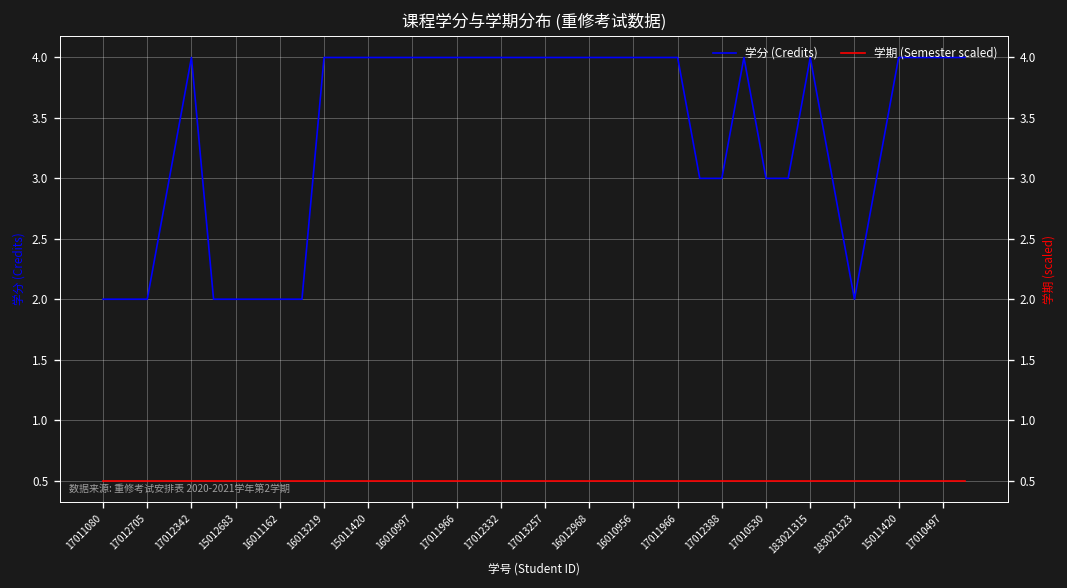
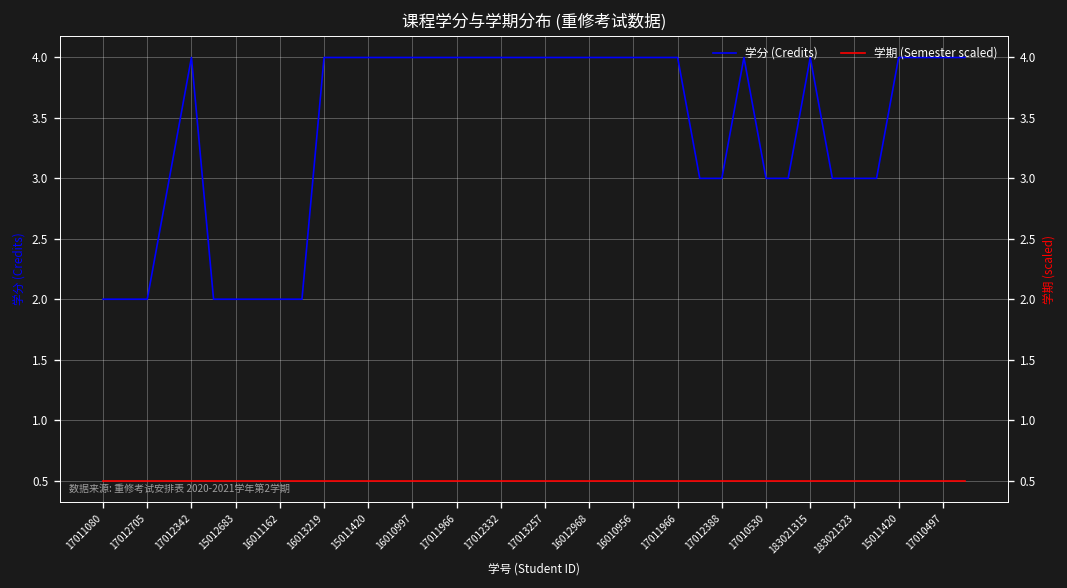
学分 (Credits), 183021323: 2 -> 3
